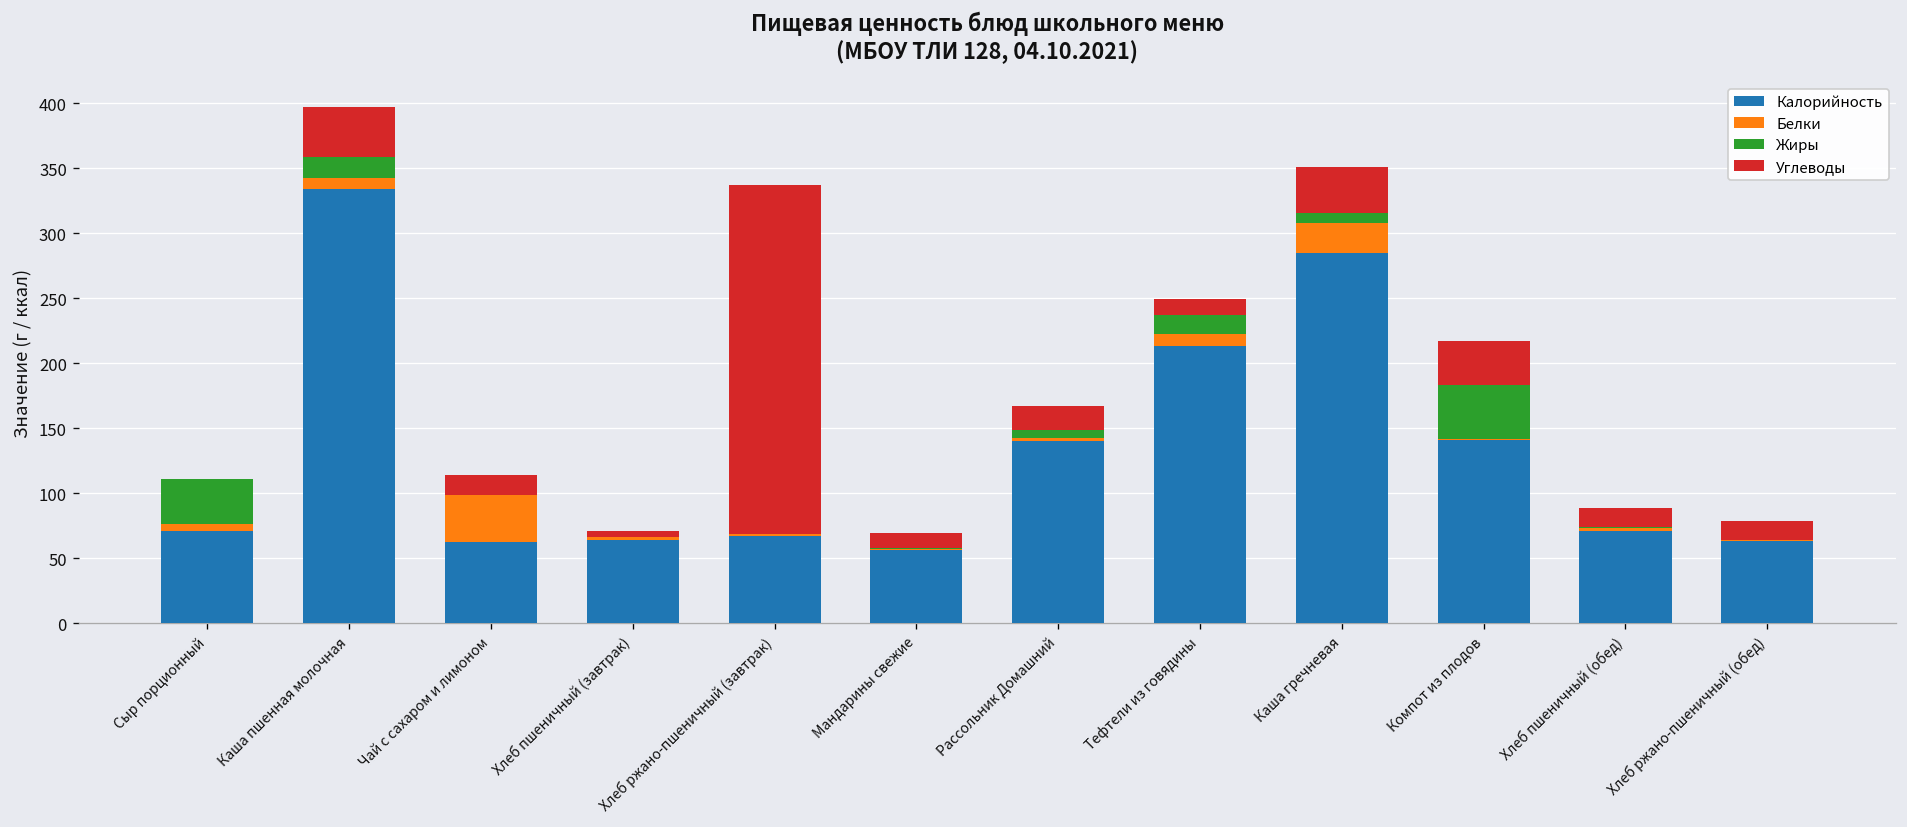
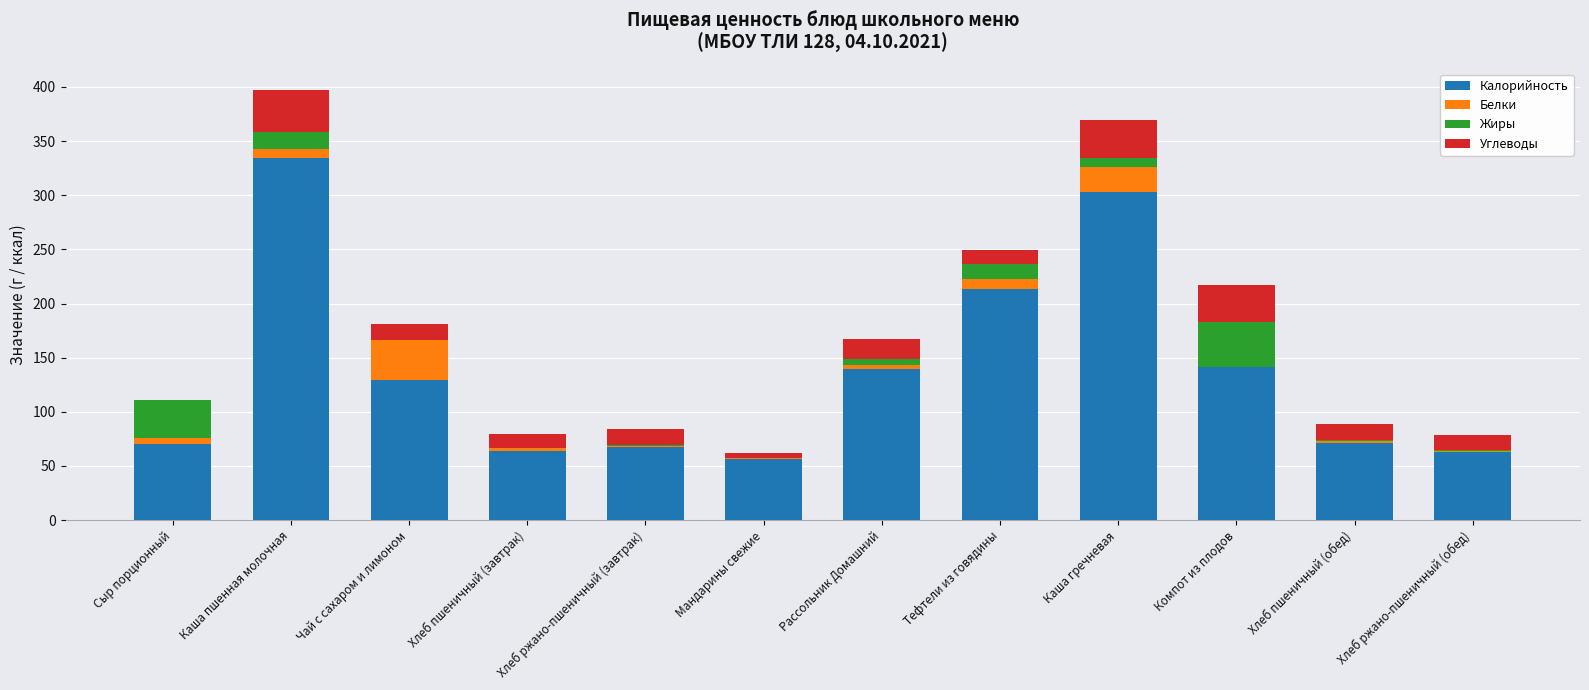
Калорийность, Чай с сахаром и лимоном: 63 -> 130
Углеводы, Хлеб пшеничный (завтрак): 4 -> 13
Углеводы, Хлеб ржано-пшеничный (завтрак): 268 -> 15
Углеводы, Мандарины свежие: 12 -> 4
Калорийность, Каша гречневая: 285 -> 303
